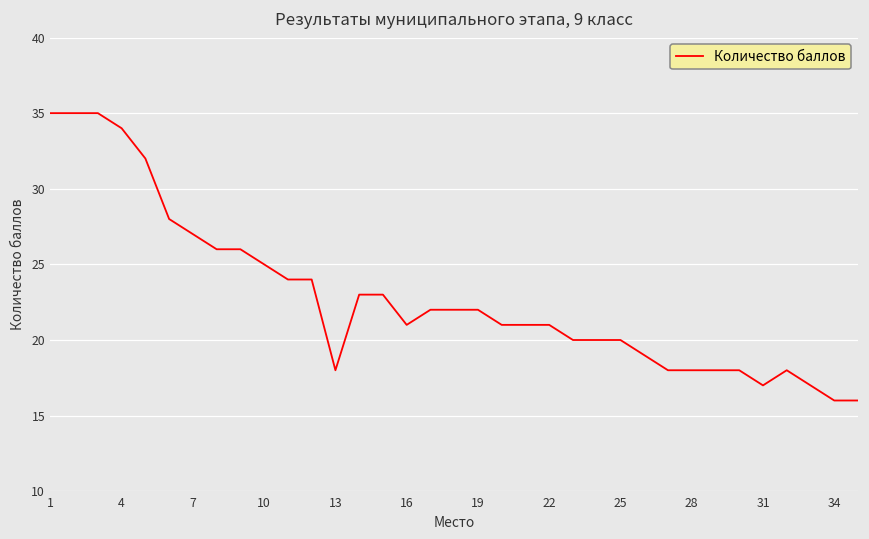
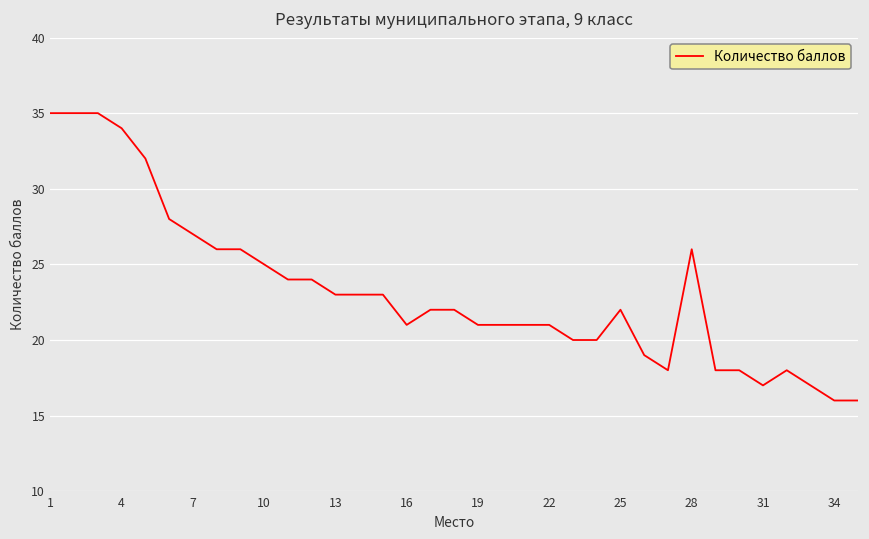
13: 18 -> 23
19: 22 -> 21
25: 20 -> 22
28: 18 -> 26
